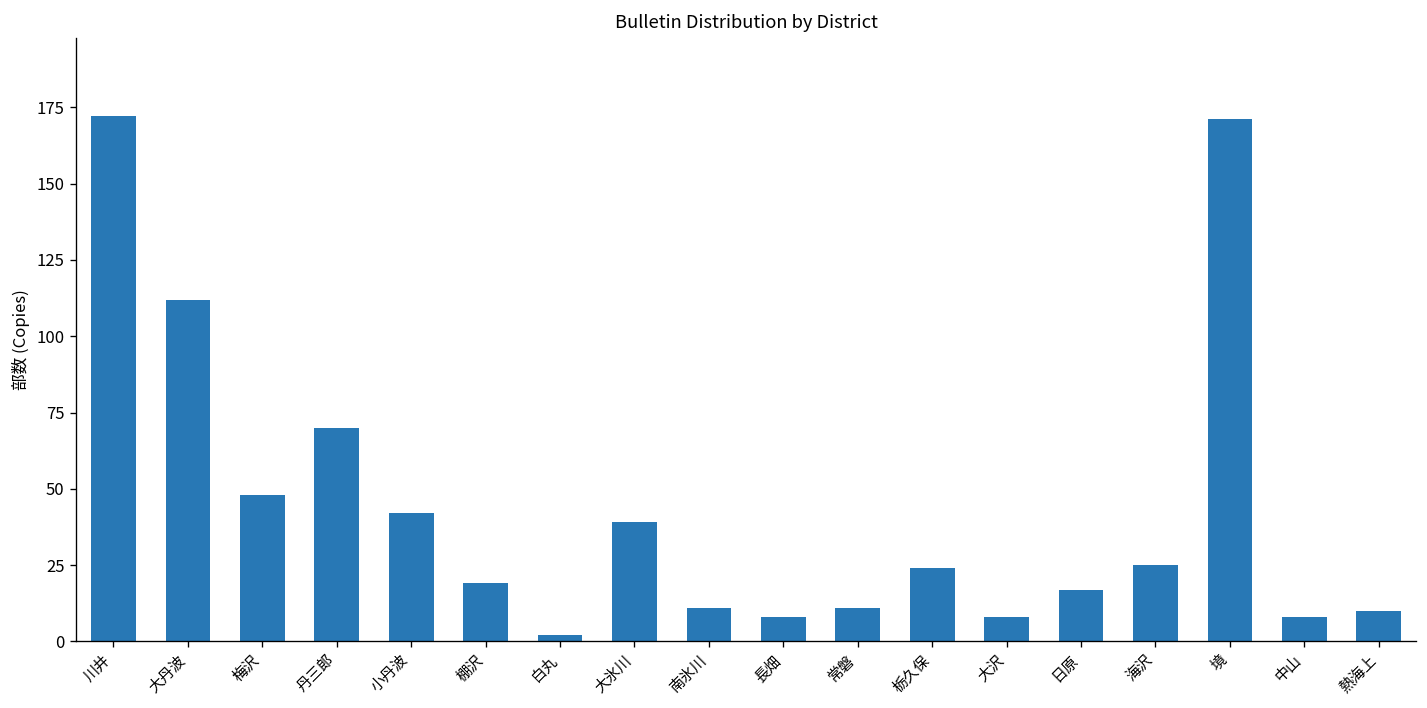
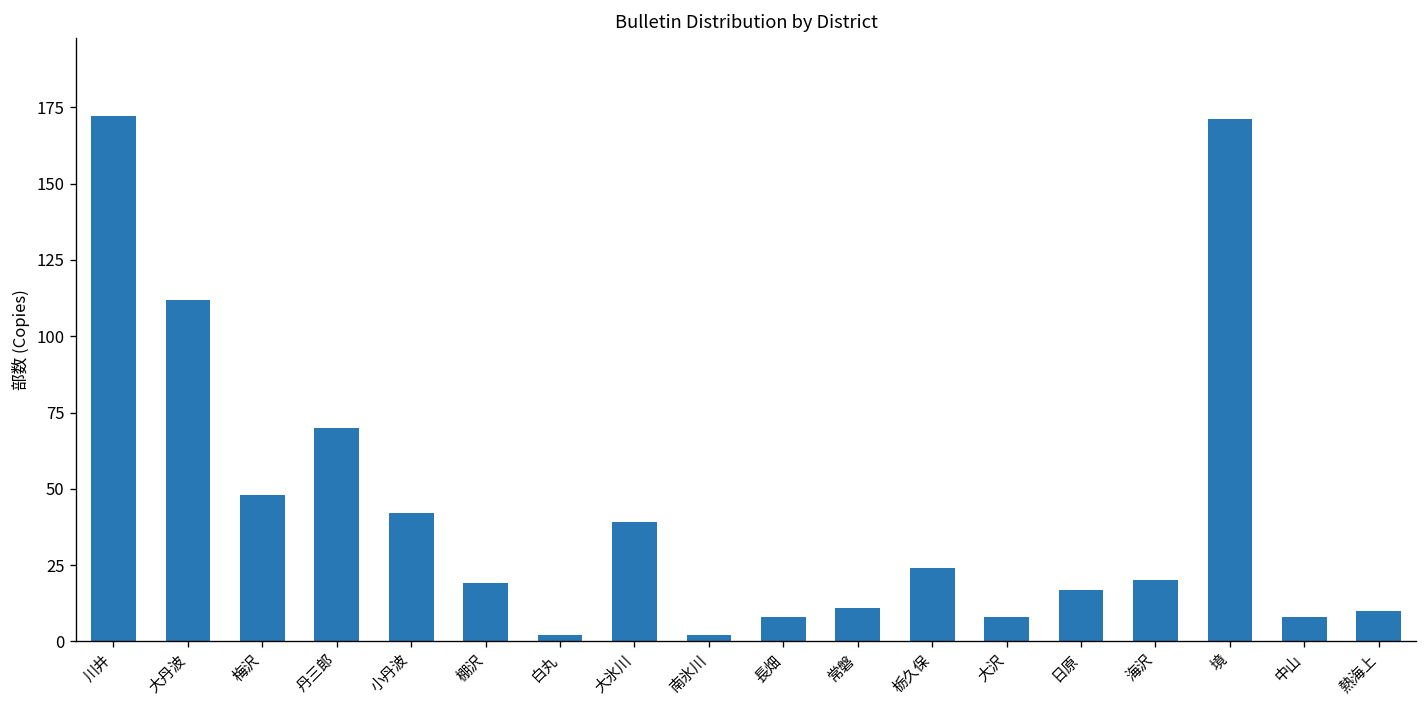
南氷川: 11 -> 2
海沢: 25 -> 20
